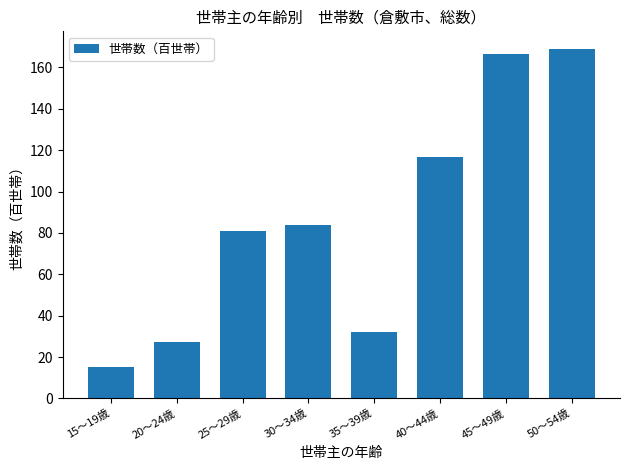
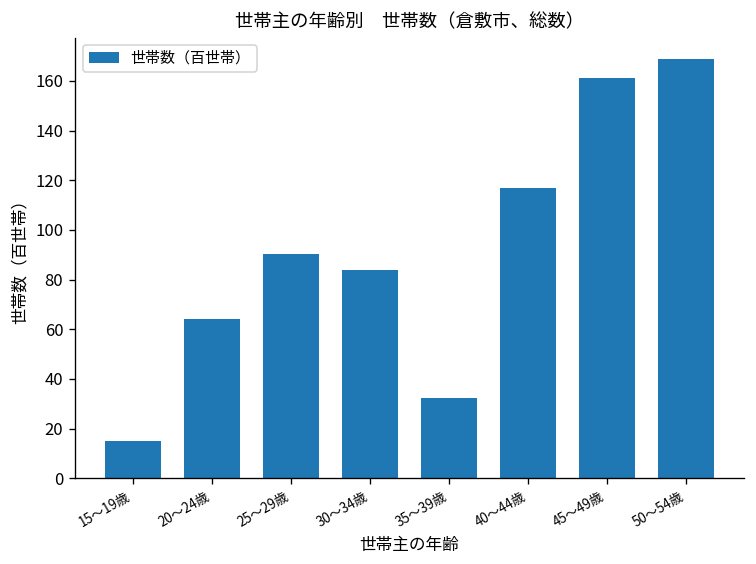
20～24歳: 27 -> 64
25～29歳: 81 -> 90
45～49歳: 166 -> 161
